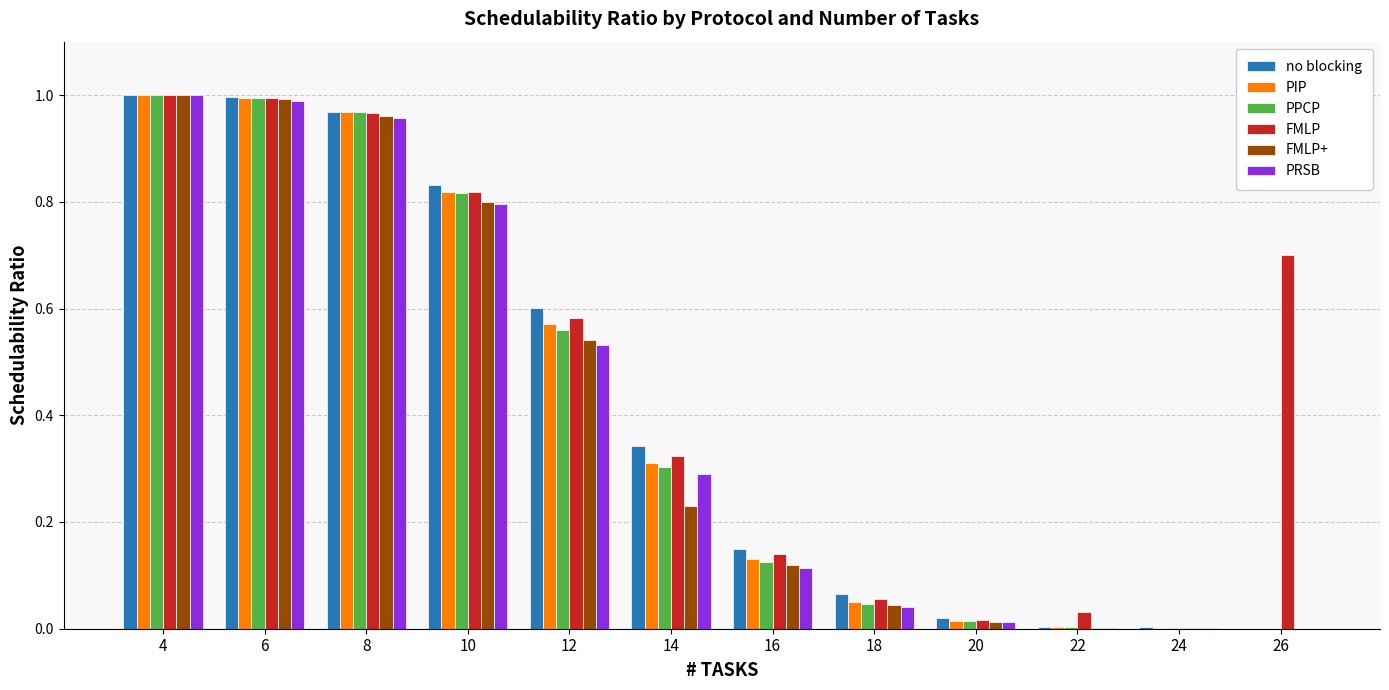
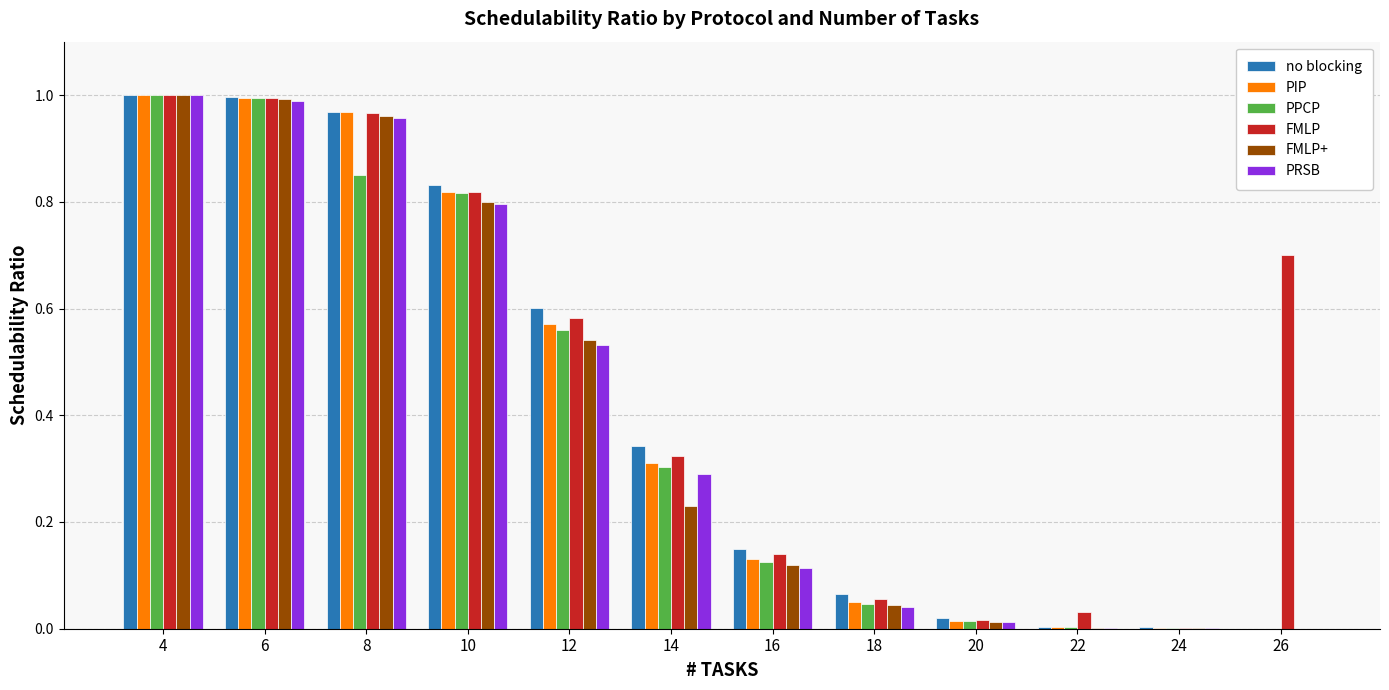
PPCP, 8: 0.97 -> 0.85
